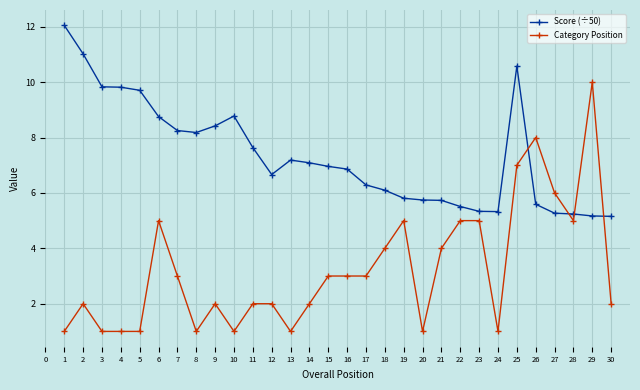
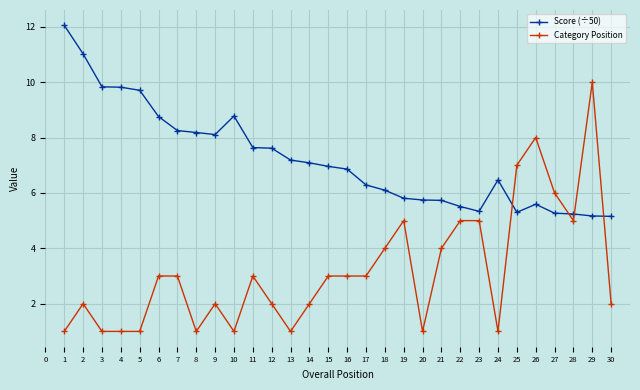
Category Position, 6: 5 -> 3
Score (÷50), 9: 8.4 -> 8.1
Category Position, 11: 2 -> 3
Score (÷50), 12: 6.7 -> 7.6
Score (÷50), 24: 5.3 -> 6.5
Score (÷50), 25: 10.6 -> 5.3
